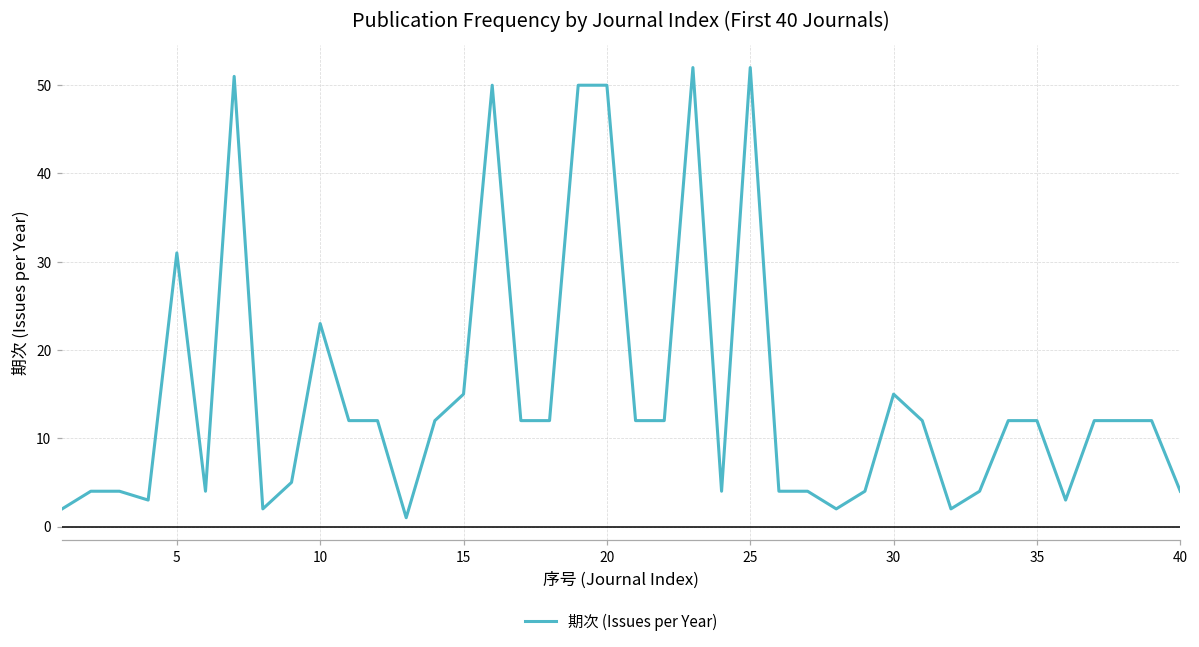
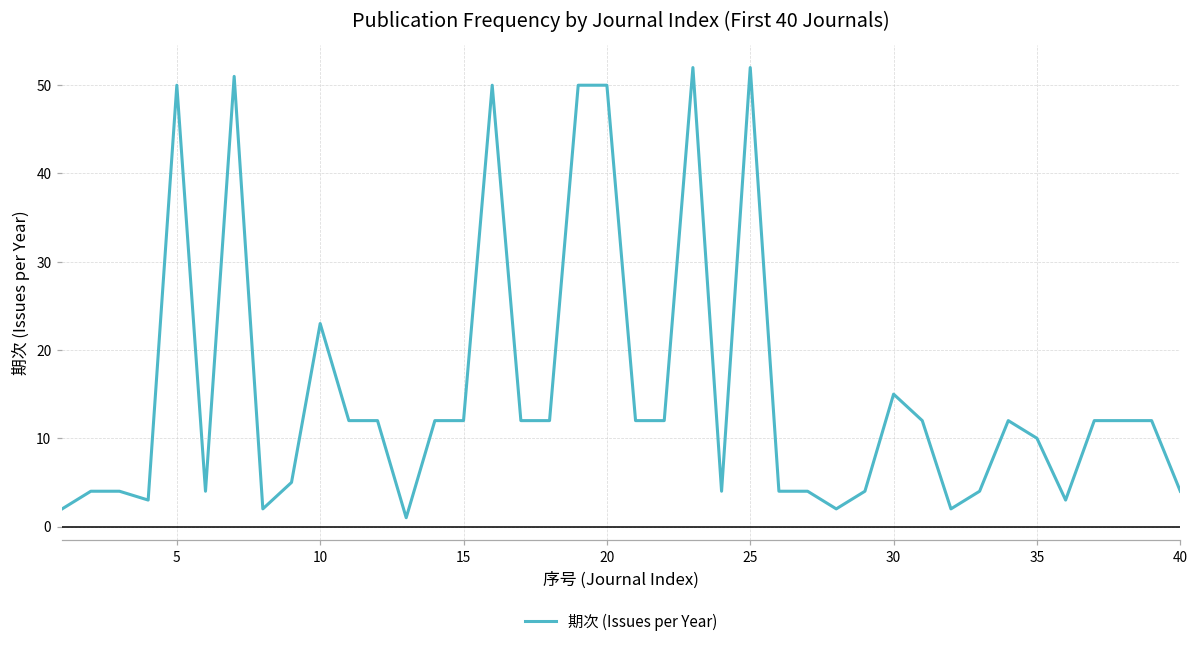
5: 31 -> 50
15: 15 -> 12
35: 12 -> 10
